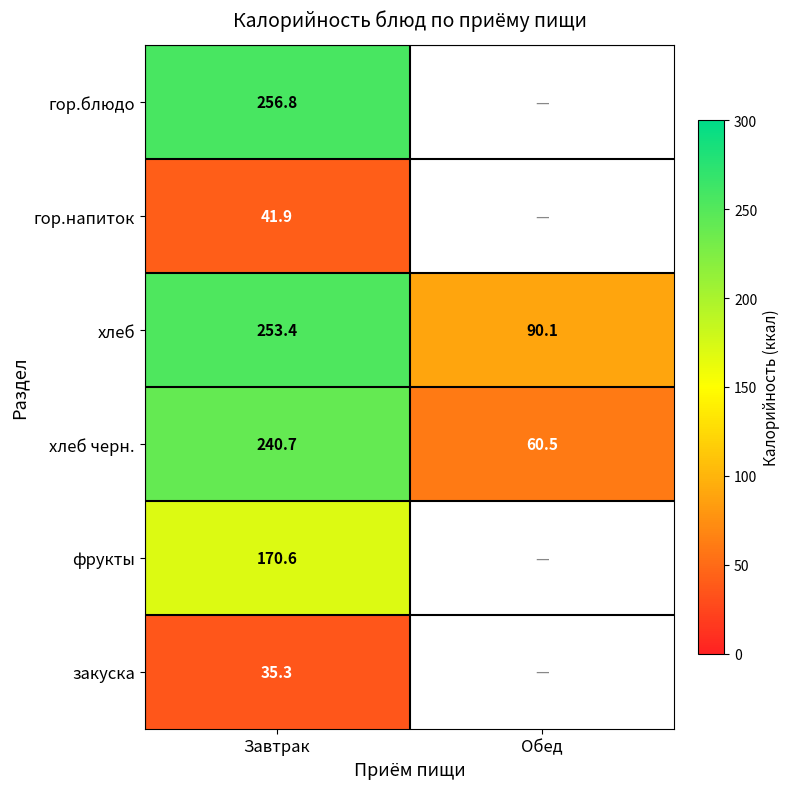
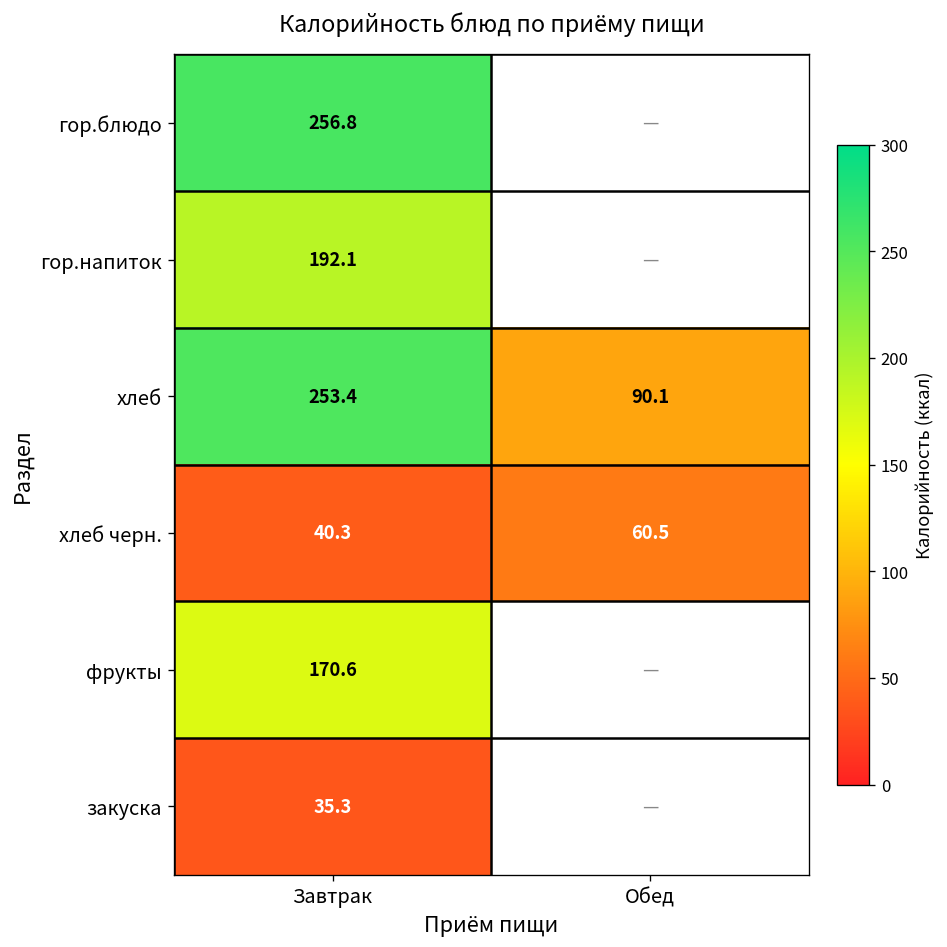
гор.напиток, Завтрак: 41.9 -> 192.1
хлеб черн., Завтрак: 240.7 -> 40.3
